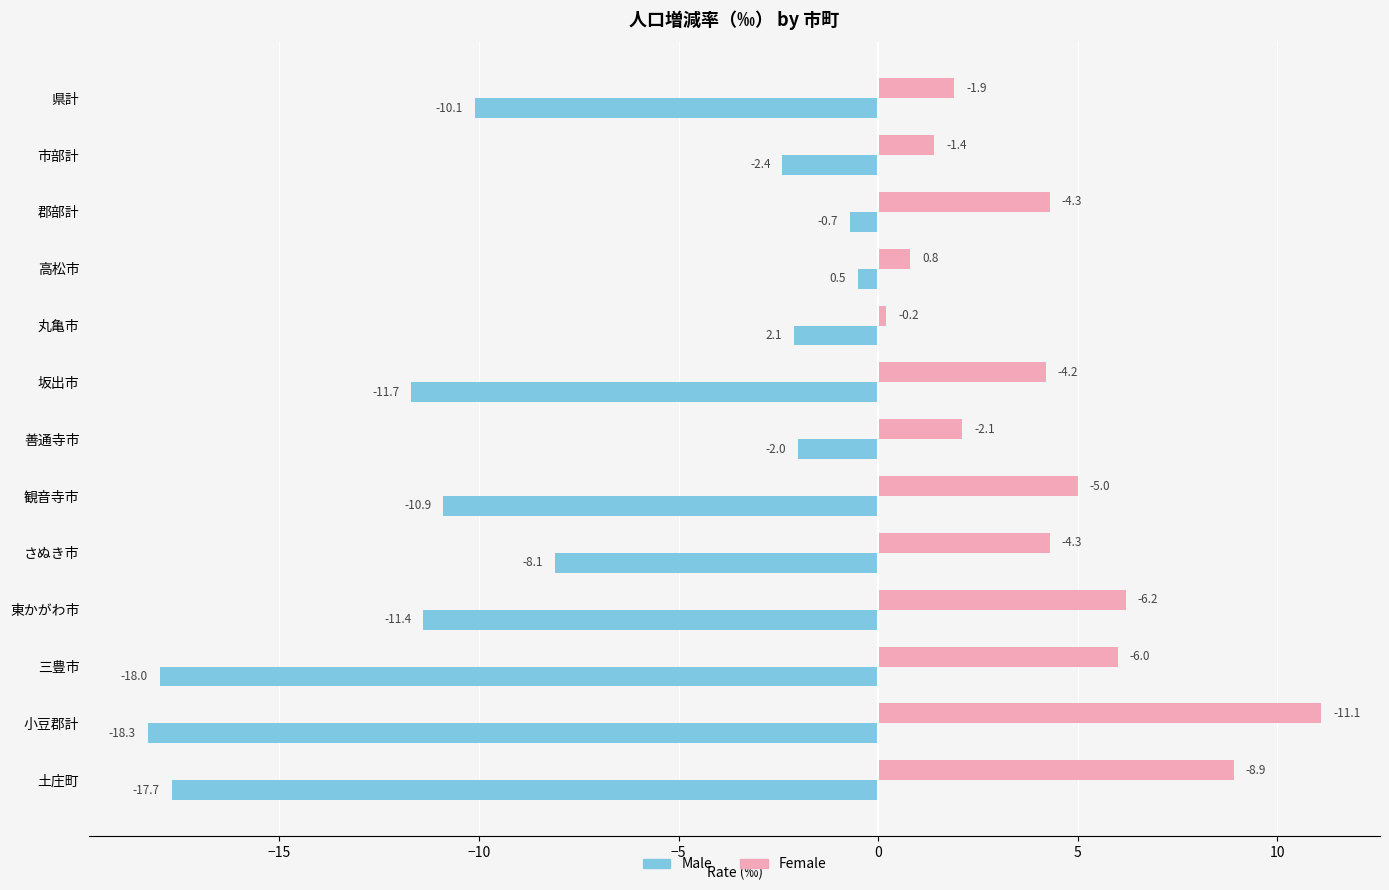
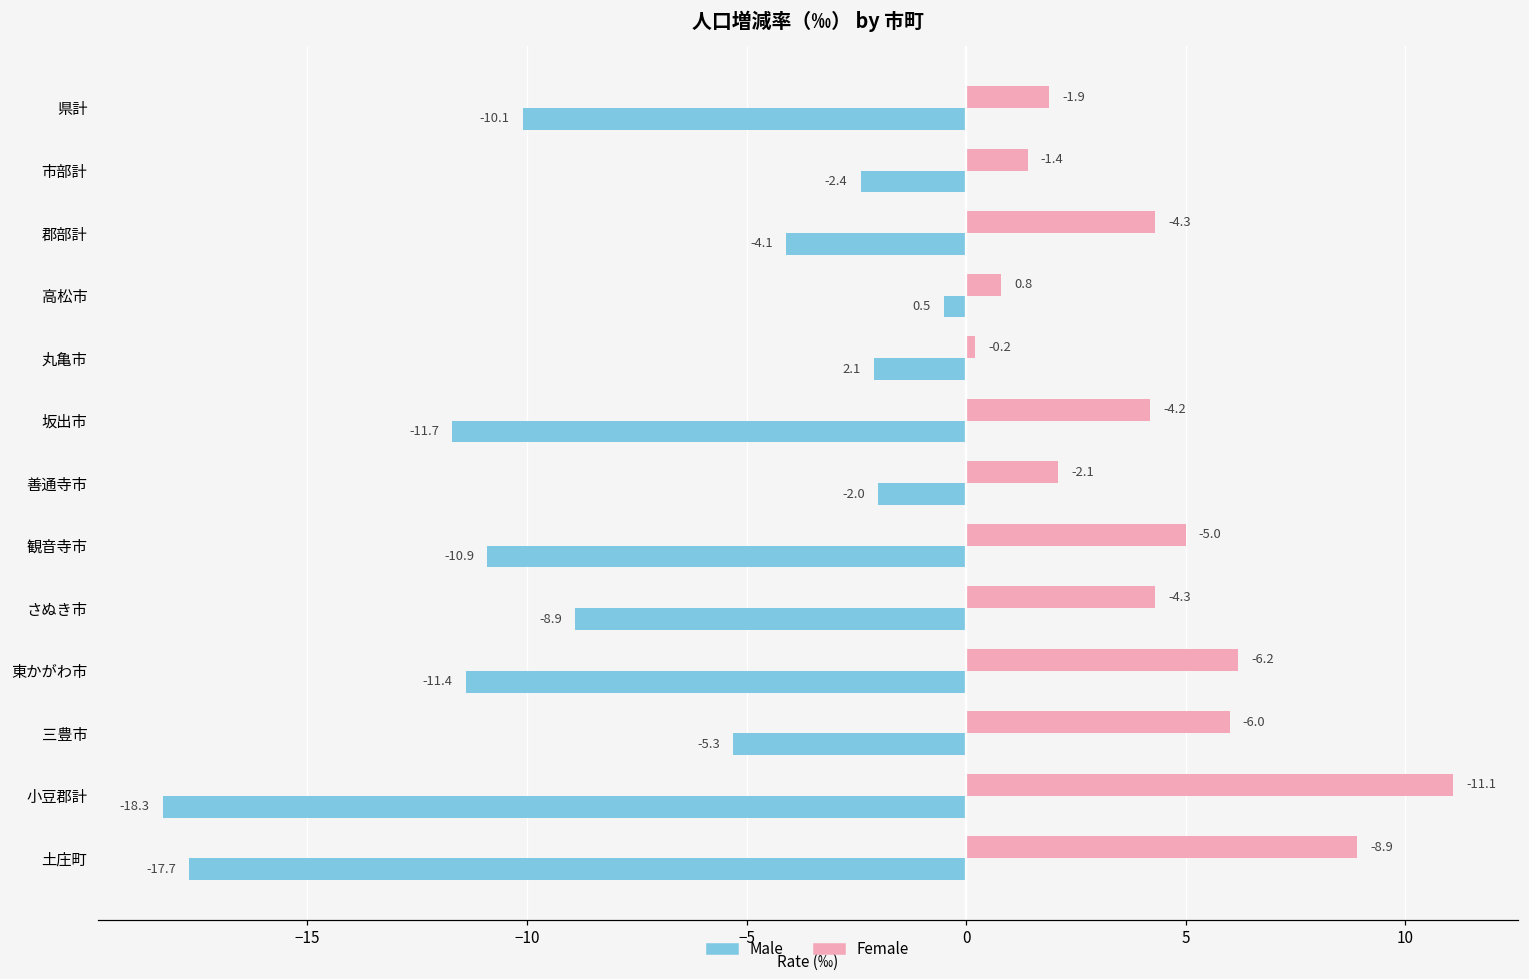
Male, 郡部計: -0.7 -> -4.1
Male, さぬき市: -8.1 -> -8.9
Male, 三豊市: -18.0 -> -5.3
